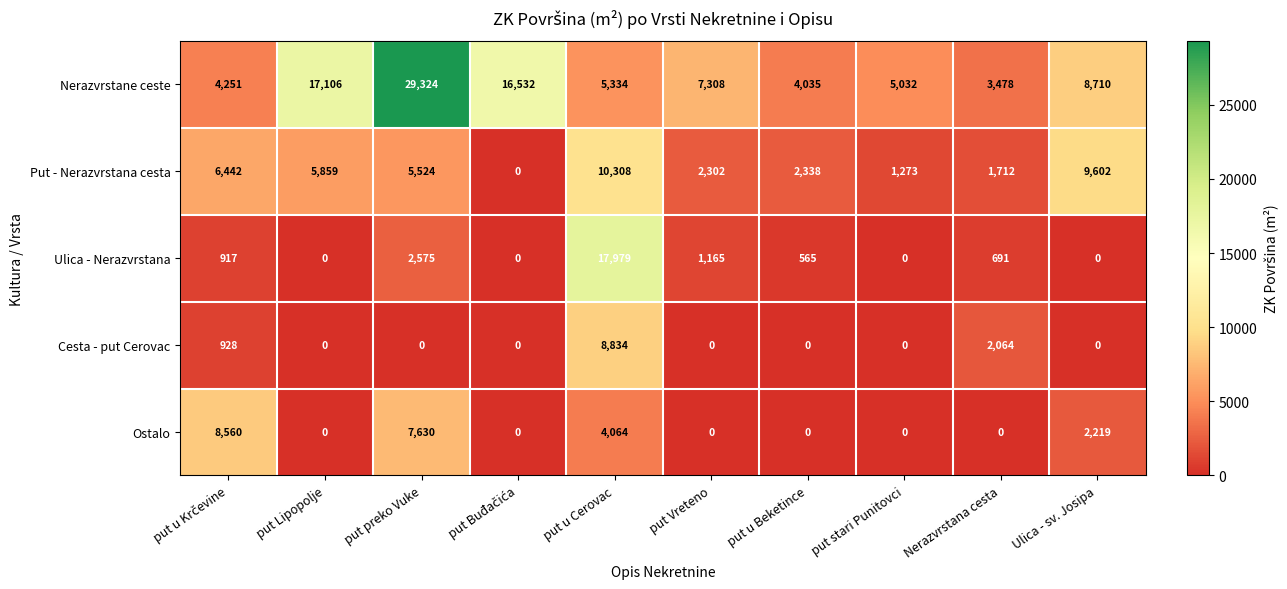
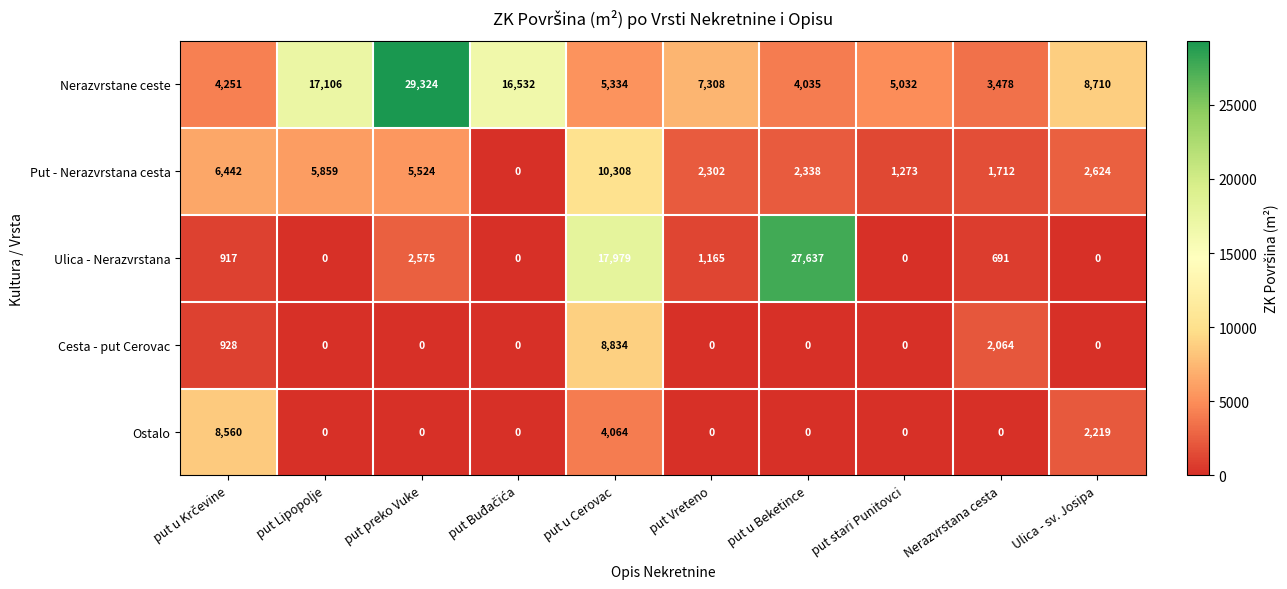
Put - Nerazvrstana cesta, Ulica - sv. Josipa: 9,602 -> 2,624
Ulica - Nerazvrstana, put u Beketince: 565 -> 27,637
Ostalo, put preko Vuke: 7,630 -> 0
